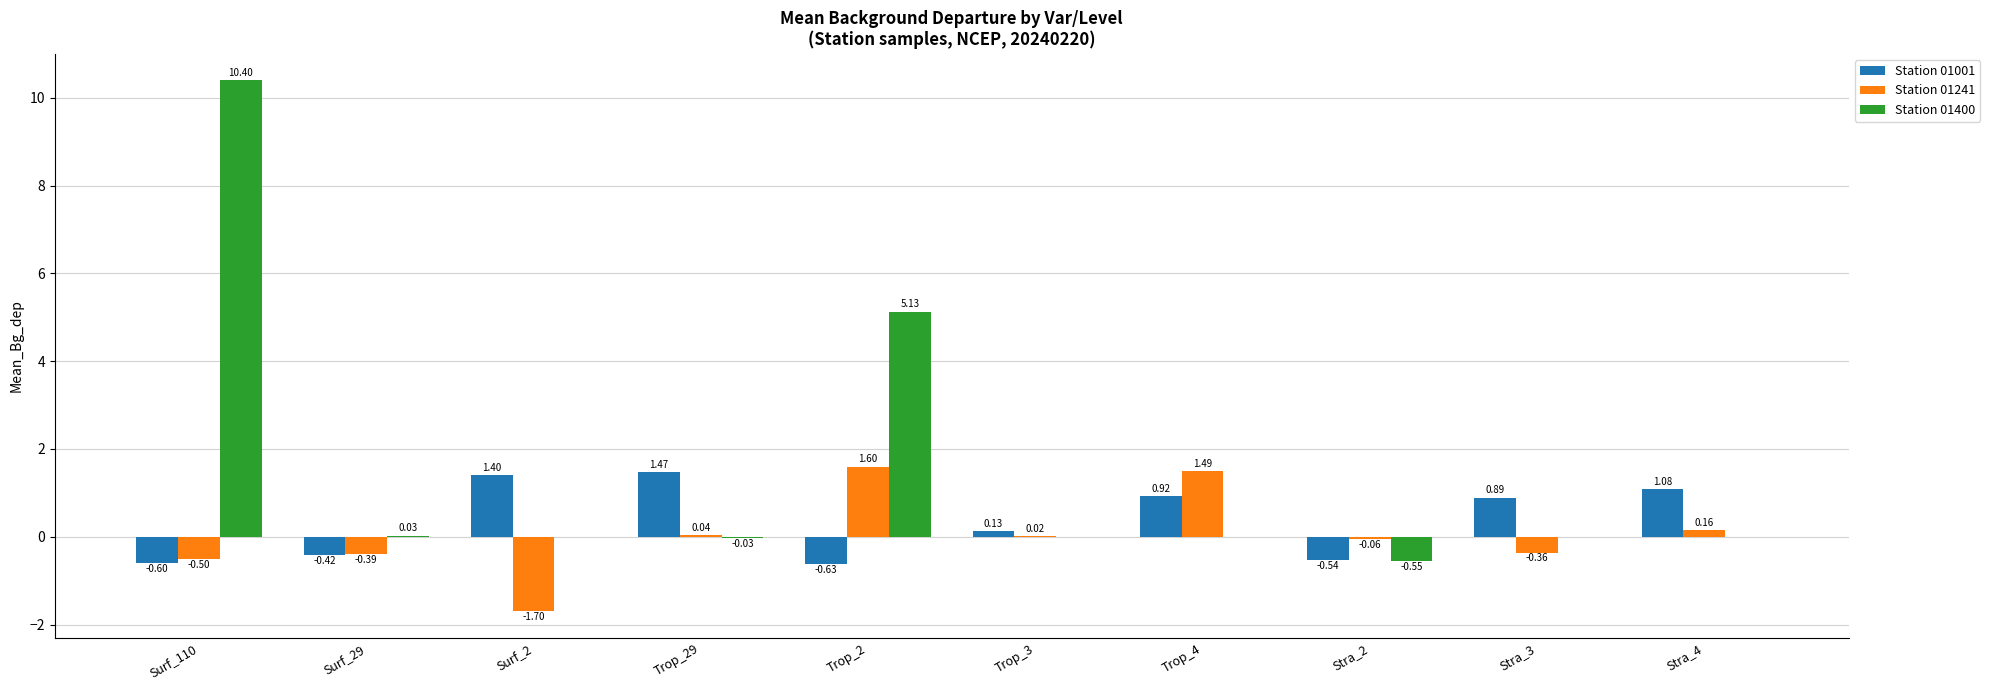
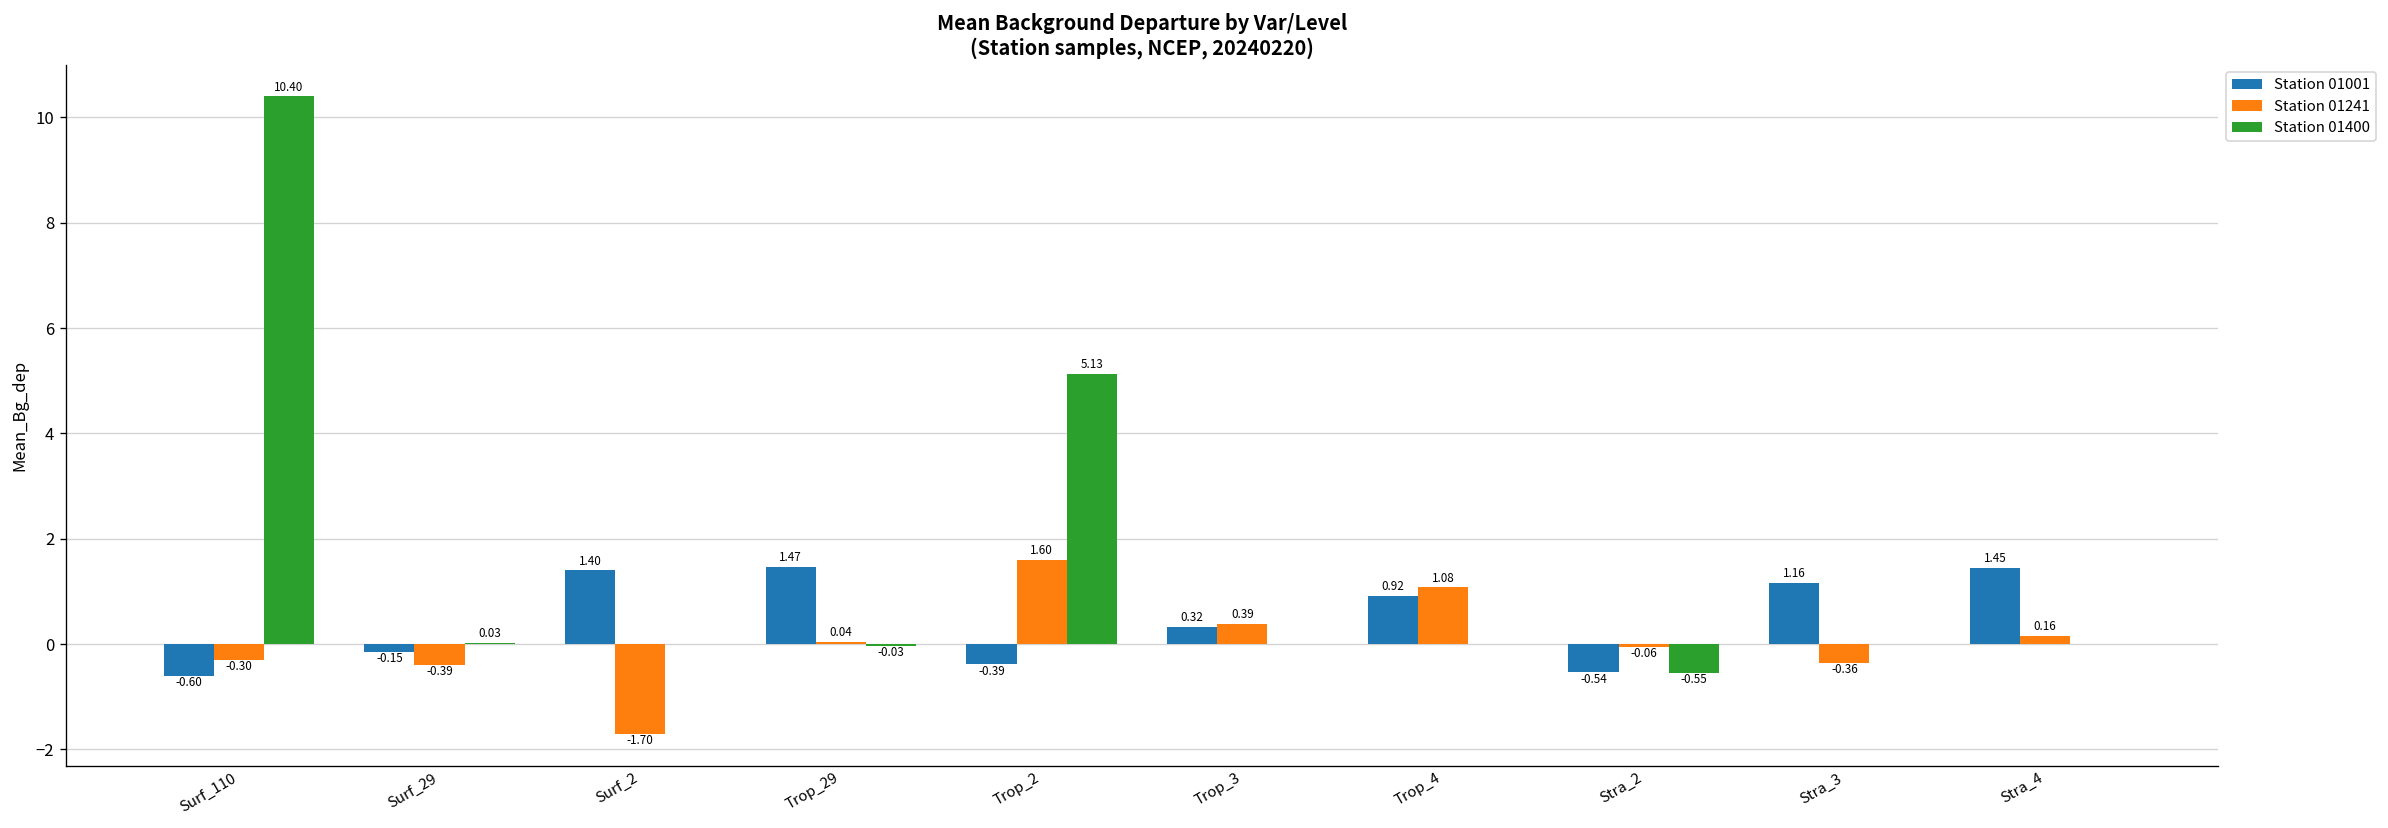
Station 01241, Surf_110: -0.50 -> -0.30
Station 01001, Surf_29: -0.42 -> -0.15
Station 01001, Trop_2: -0.63 -> -0.39
Station 01001, Trop_3: 0.13 -> 0.32
Station 01241, Trop_3: 0.02 -> 0.39
Station 01241, Trop_4: 1.49 -> 1.08
Station 01001, Stra_3: 0.89 -> 1.16
Station 01001, Stra_4: 1.08 -> 1.45
